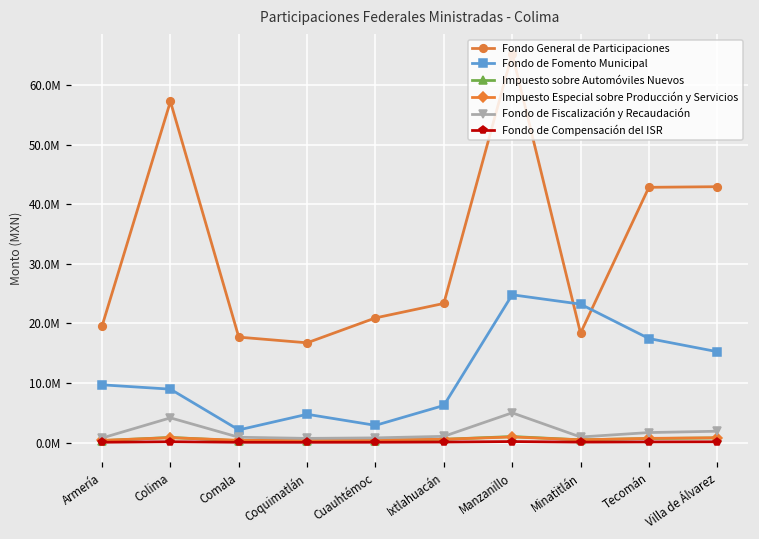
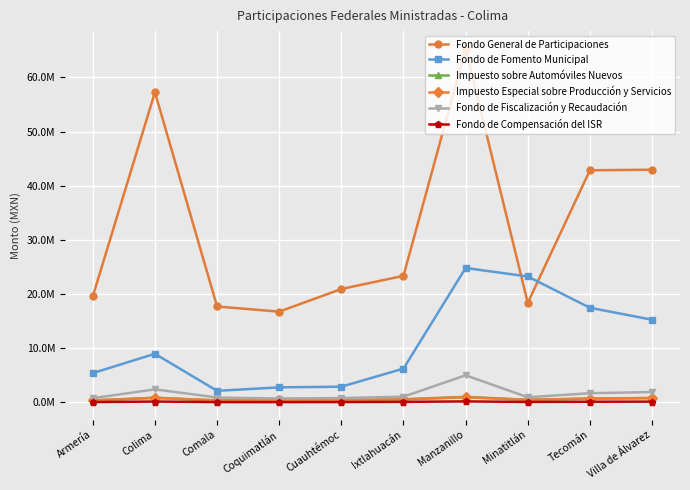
Fondo de Fomento Municipal, Armería: 10000000 -> 5000000
Fondo de Fiscalización y Recaudación, Colima: 4000000 -> 2000000
Fondo de Fomento Municipal, Coquimatlán: 5000000 -> 3000000
